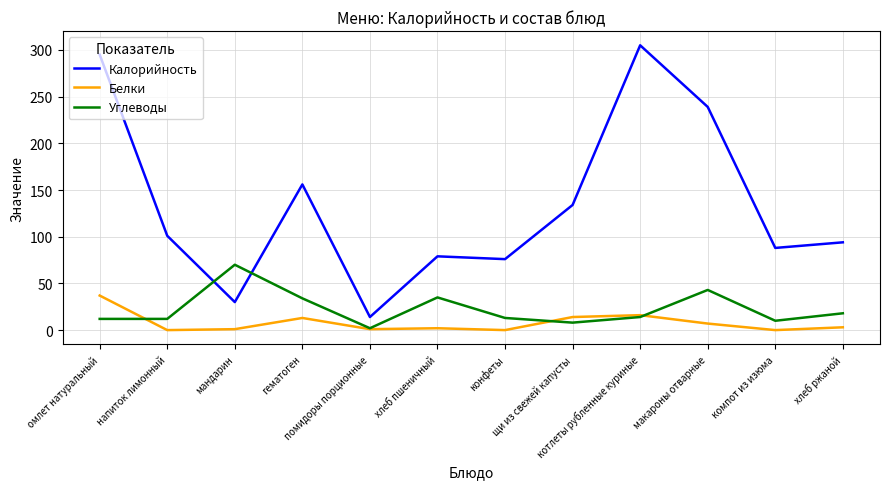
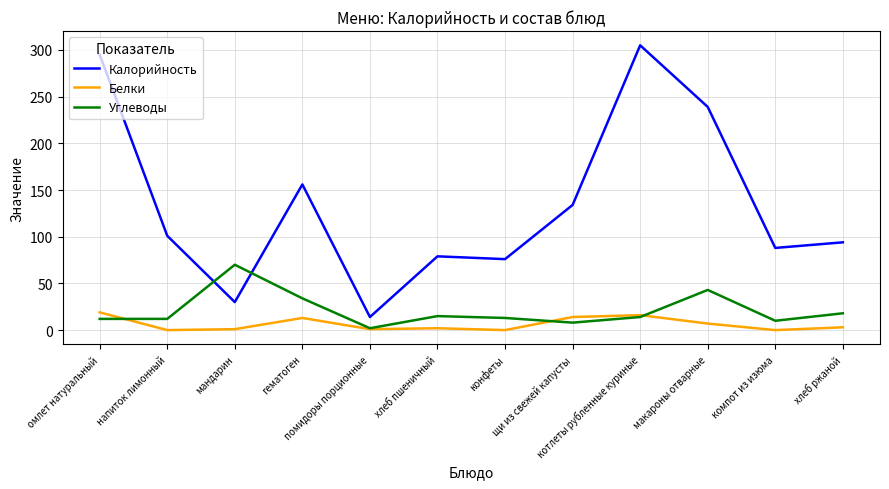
Белки, омлет натуральный: 40 -> 20
Углеводы, хлеб пшеничный: 40 -> 20
